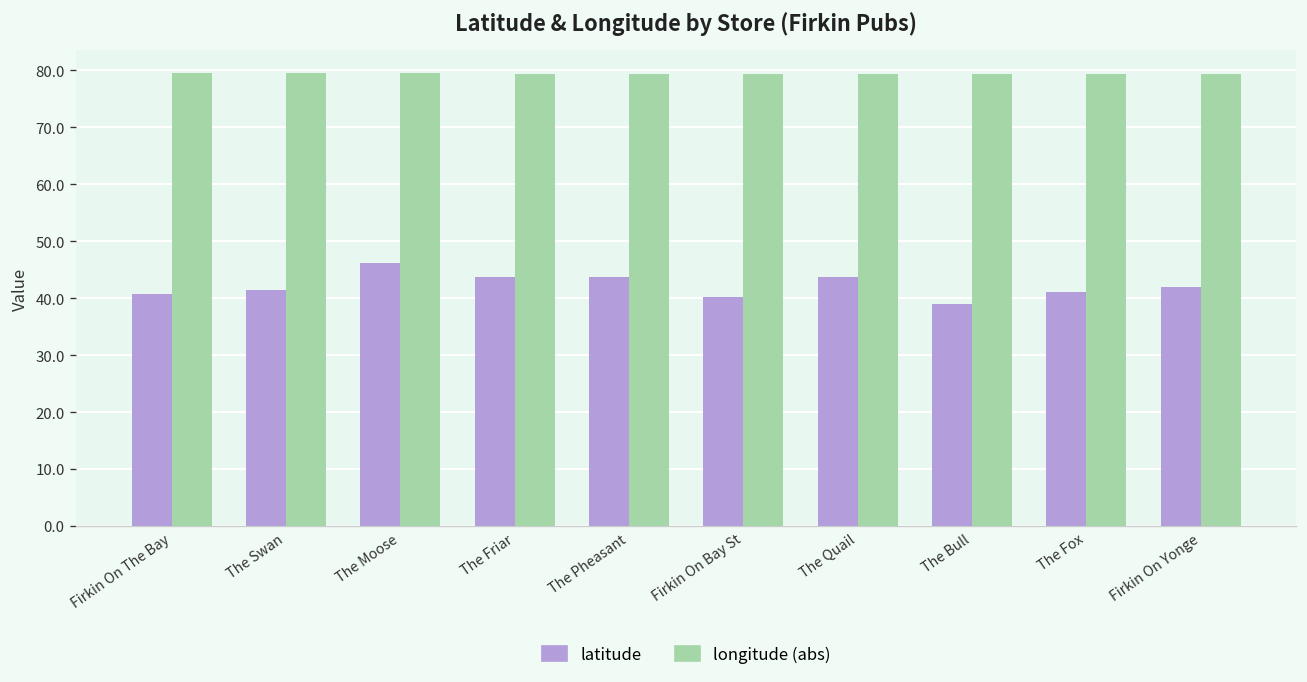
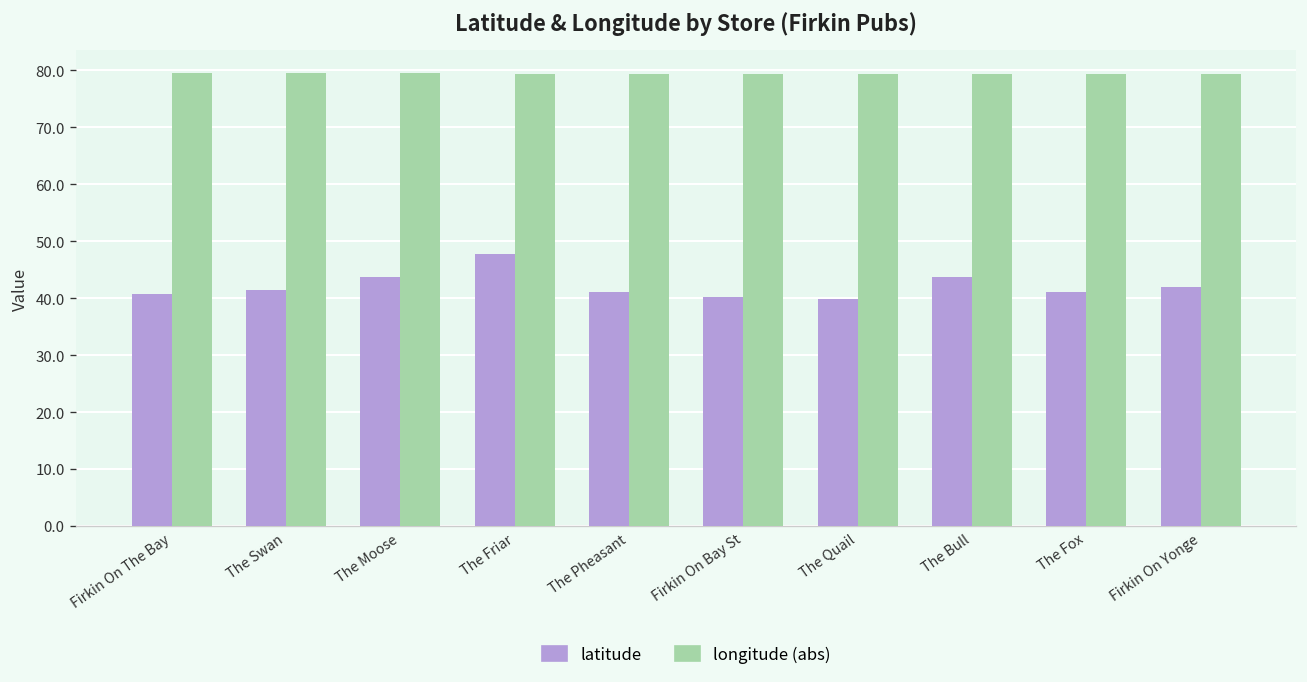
latitude, The Moose: 46 -> 44
latitude, The Friar: 44 -> 48
latitude, The Pheasant: 44 -> 41
latitude, The Quail: 44 -> 40
latitude, The Bull: 39 -> 44
